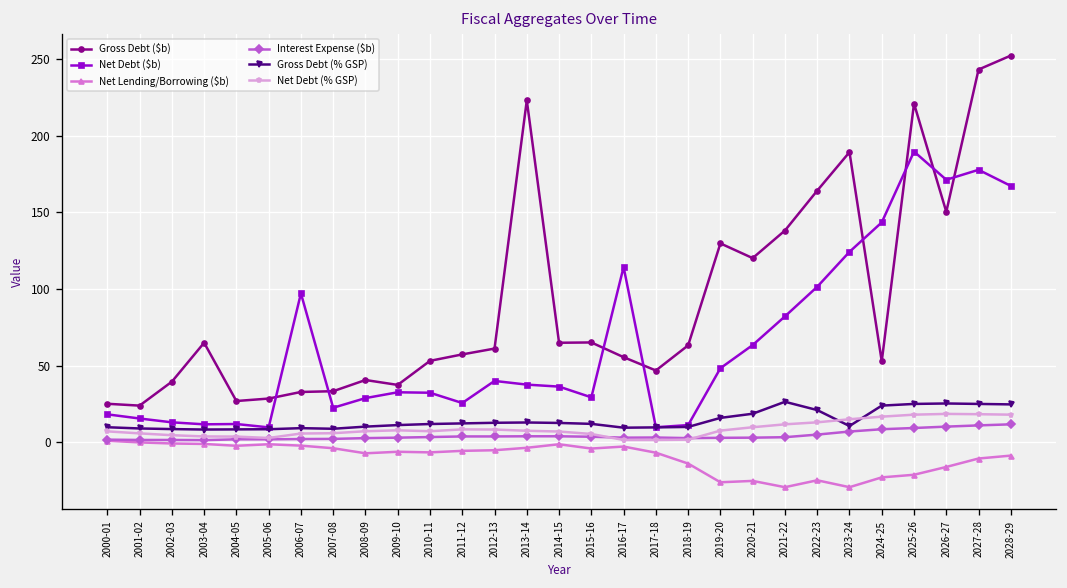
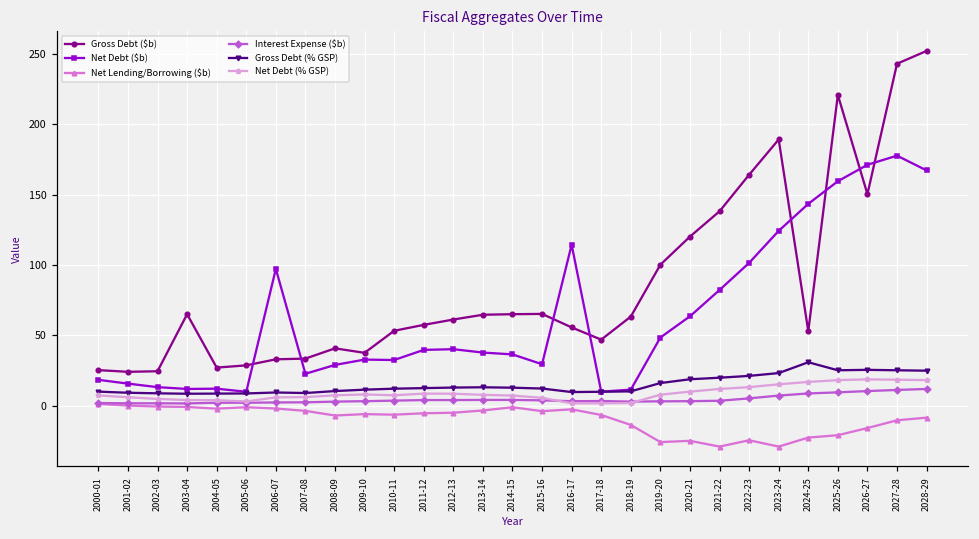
Gross Debt ($b), 2002-03: 40 -> 24
Net Debt ($b), 2011-12: 26 -> 40
Gross Debt ($b), 2013-14: 223 -> 65
Gross Debt ($b), 2019-20: 130 -> 100
Gross Debt (% GSP), 2021-22: 27 -> 20
Gross Debt (% GSP), 2023-24: 11 -> 23
Gross Debt (% GSP), 2024-25: 24 -> 31
Net Debt ($b), 2025-26: 190 -> 160
